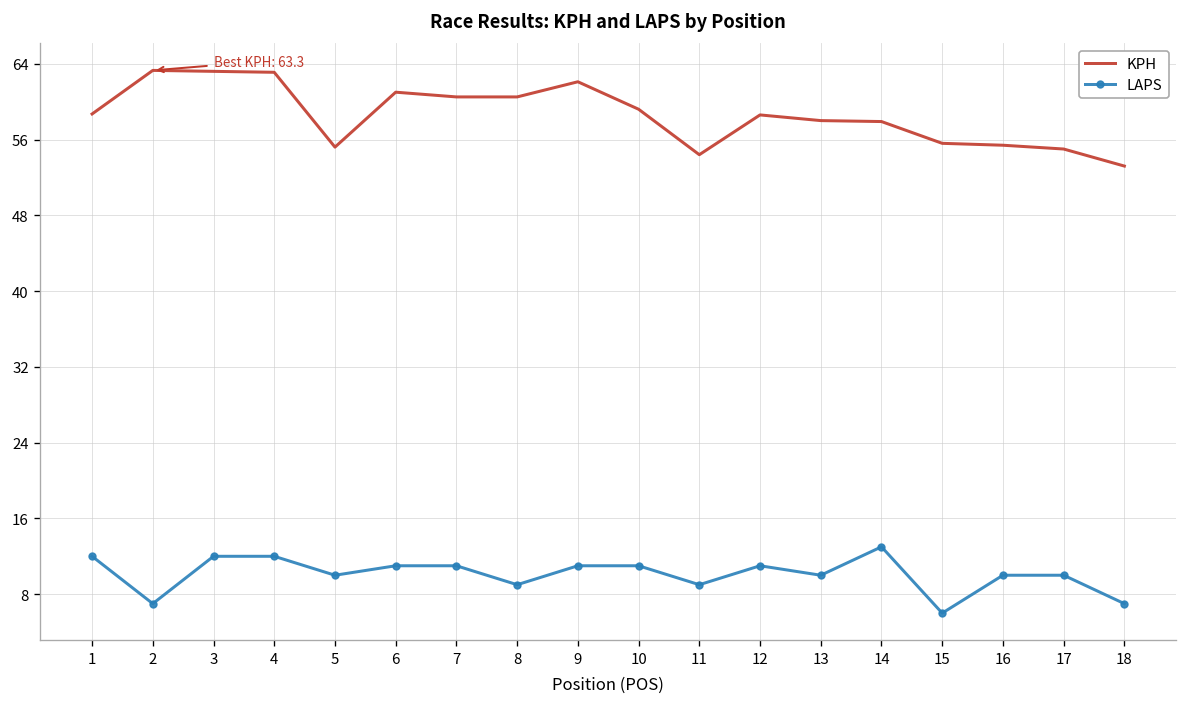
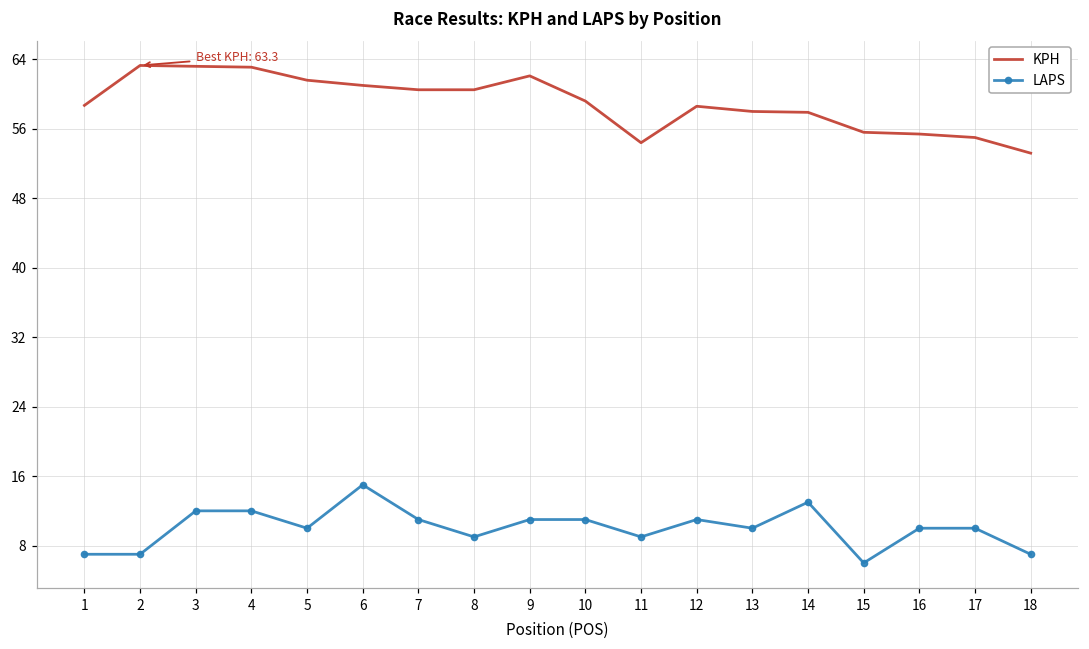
LAPS, 1: 12 -> 7
KPH, 5: 55 -> 62
LAPS, 6: 11 -> 15
